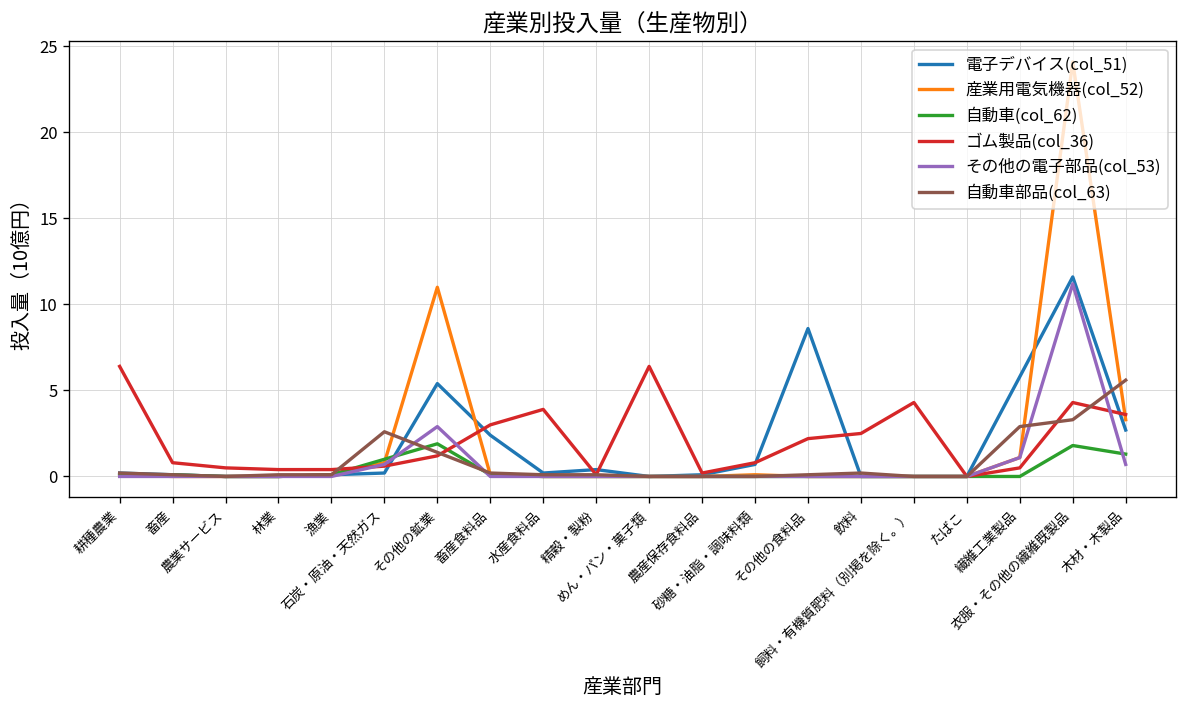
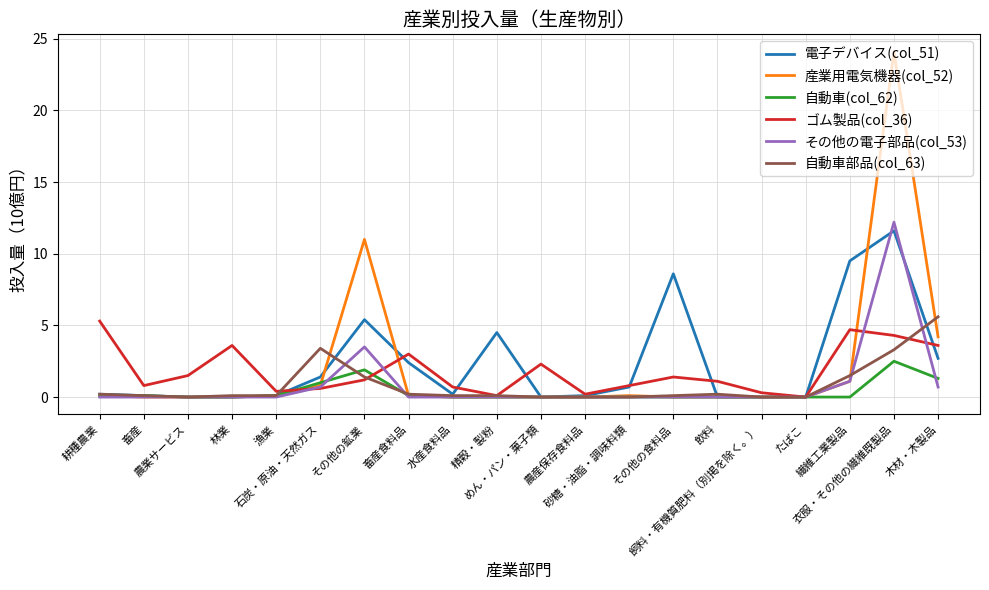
ゴム製品(col_36), 耕種農業: 6.4 -> 5.3
ゴム製品(col_36), 農業サービス: 0.5 -> 1.5
ゴム製品(col_36), 林業: 0.4 -> 3.6
電子デバイス(col_51), 石炭・原油・天然ガス: 0.2 -> 1.4
自動車部品(col_63), 石炭・原油・天然ガス: 2.6 -> 3.4
その他の電子部品(col_53), その他の鉱業: 2.9 -> 3.5
ゴム製品(col_36), 水産食料品: 3.9 -> 0.7
電子デバイス(col_51), 精穀・製粉: 0.4 -> 4.5
ゴム製品(col_36), めん・パン・菓子類: 6.4 -> 2.3
ゴム製品(col_36), その他の食料品: 2.2 -> 1.4
ゴム製品(col_36), 飲料: 2.5 -> 1.1
ゴム製品(col_36), 飼料・有機質肥料（別掲を除く。）: 4.3 -> 0.3
電子デバイス(col_51), 繊維工業製品: 5.8 -> 9.5
ゴム製品(col_36), 繊維工業製品: 0.5 -> 4.7
自動車部品(col_63), 繊維工業製品: 2.9 -> 1.5
自動車(col_62), 衣服・その他の繊維既製品: 1.8 -> 2.5
その他の電子部品(col_53), 衣服・その他の繊維既製品: 11.2 -> 12.2
産業用電気機器(col_52), 木材・木製品: 3.3 -> 4.2
